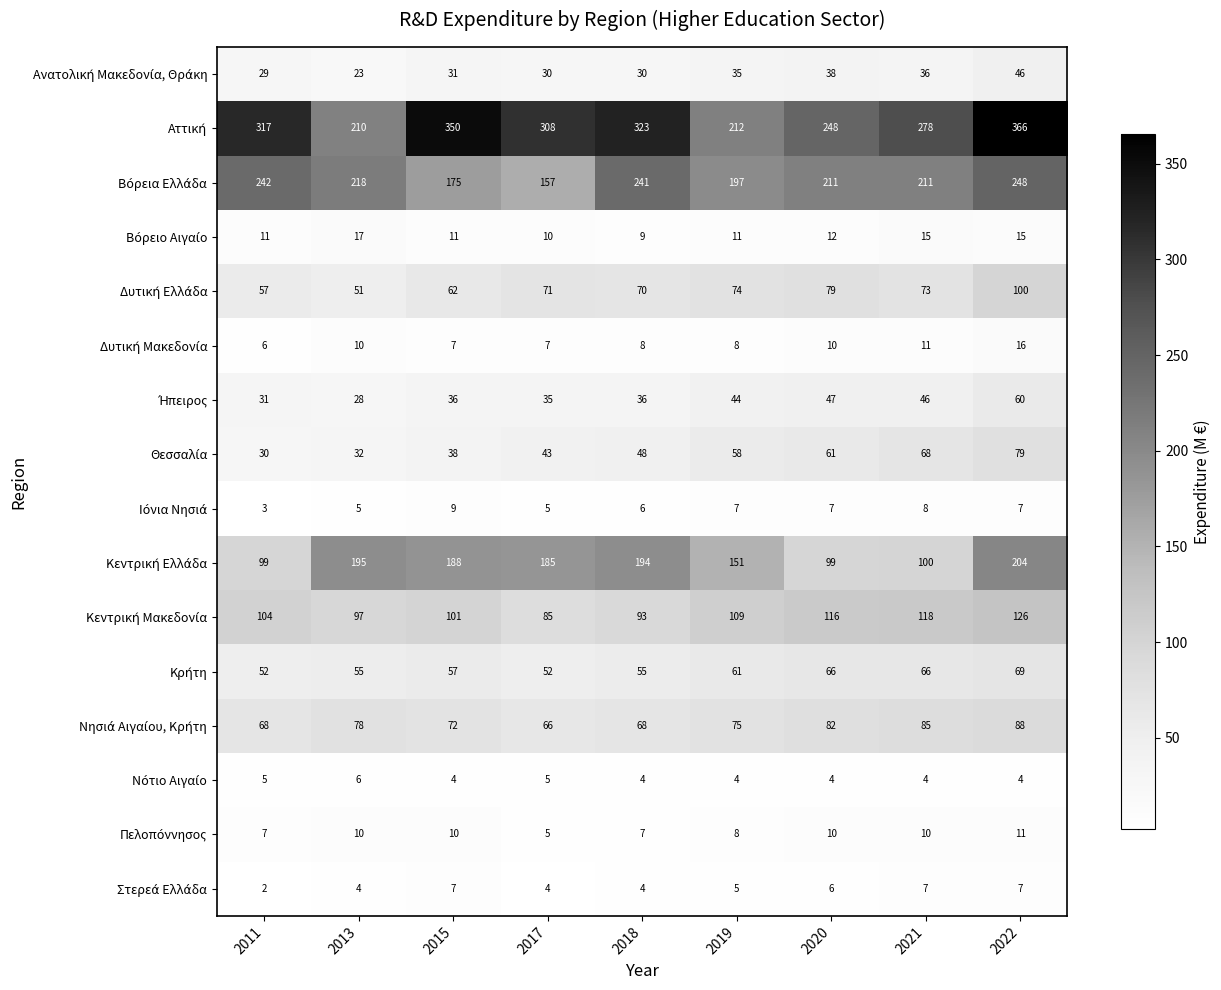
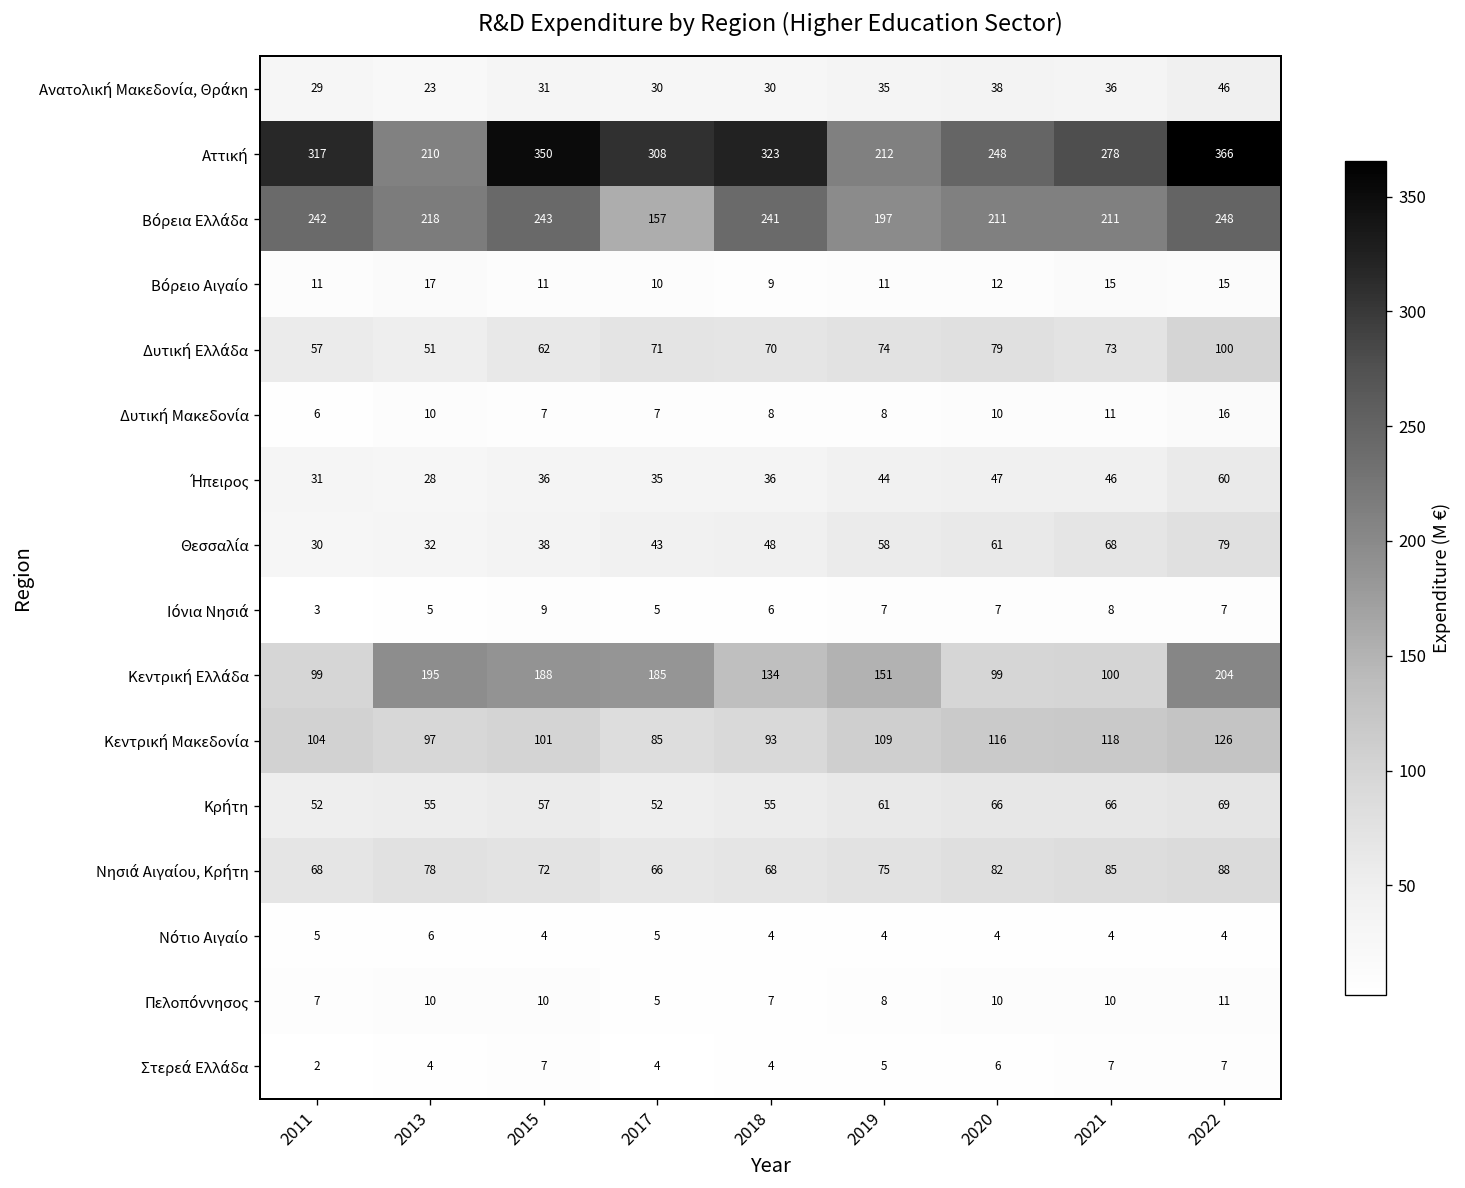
Βόρεια Ελλάδα, 2015: 175 -> 243
Κεντρική Ελλάδα, 2018: 194 -> 134
